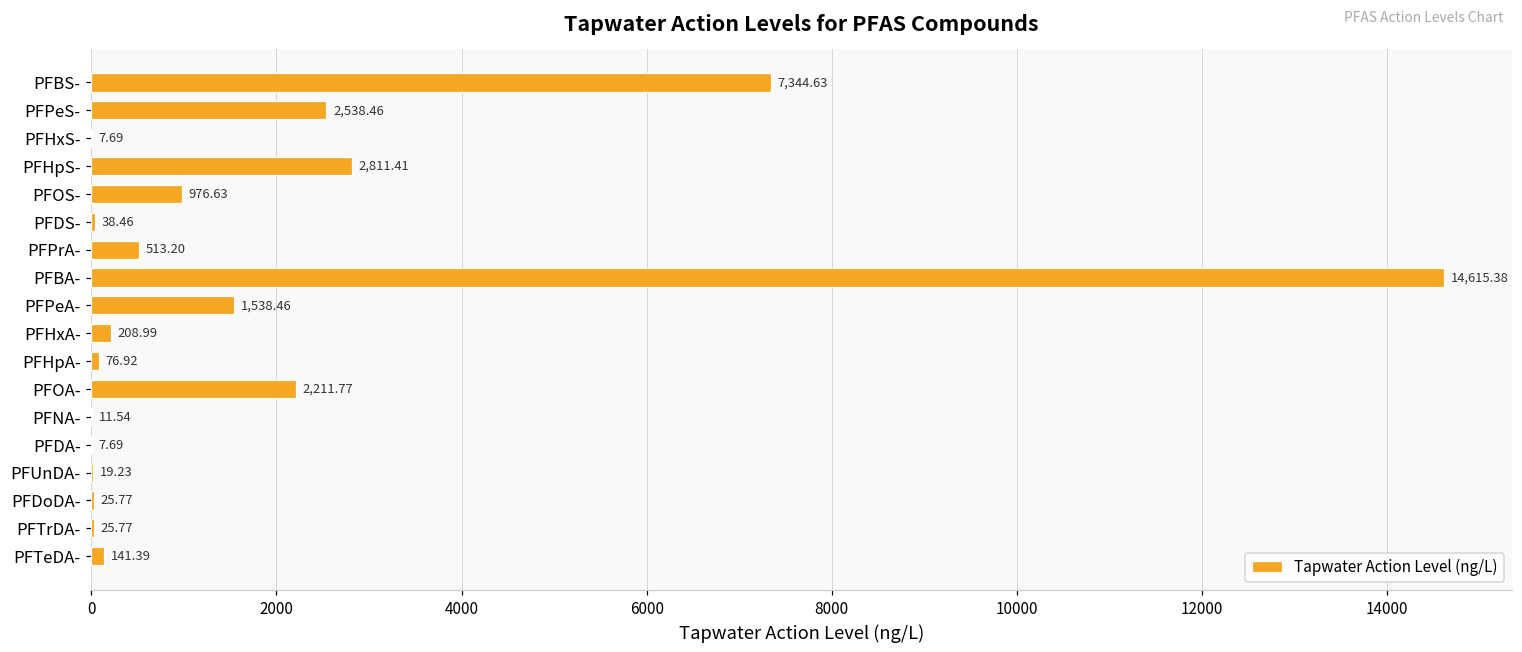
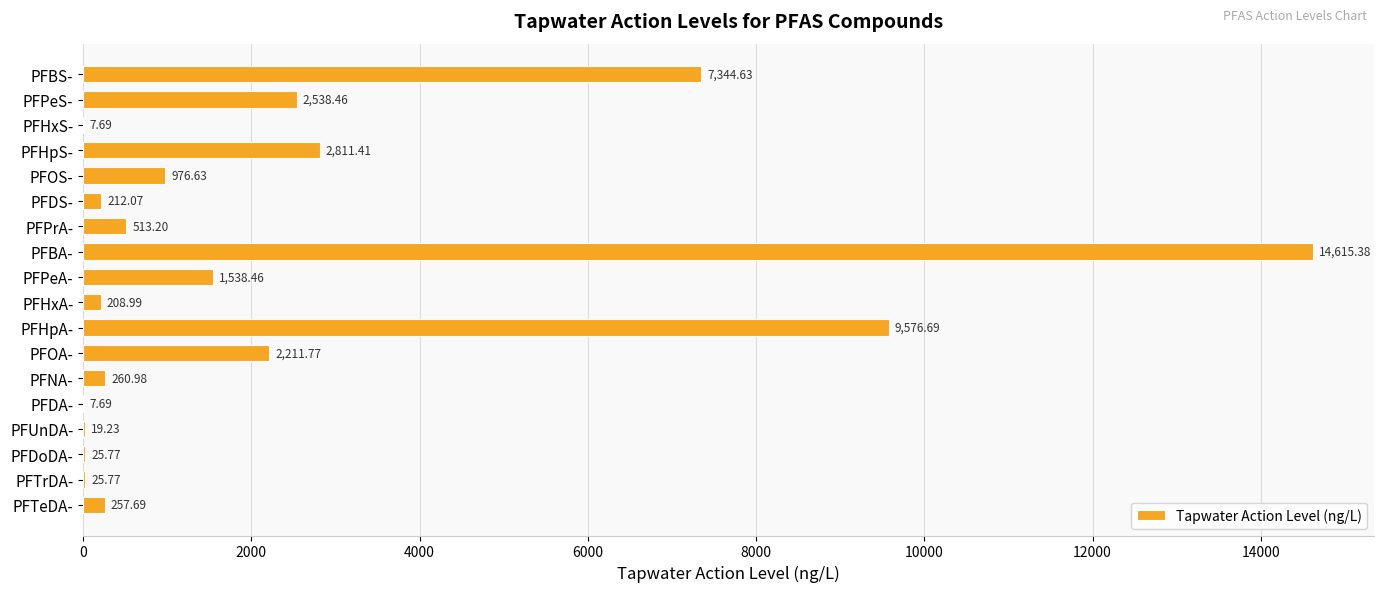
PFDS-: 38.46 -> 212.07
PFHpA-: 76.92 -> 9,576.69
PFNA-: 11.54 -> 260.98
PFTeDA-: 141.39 -> 257.69
